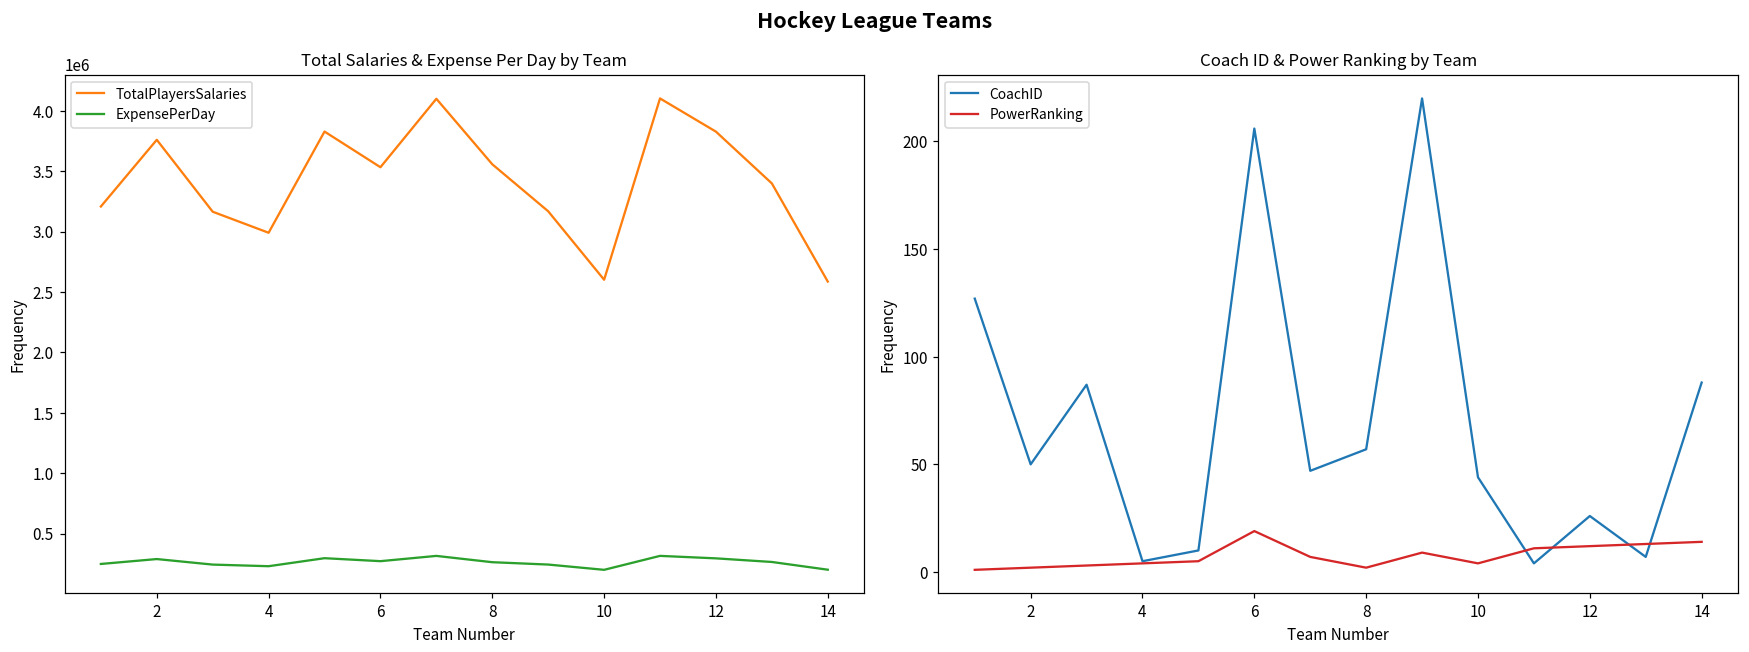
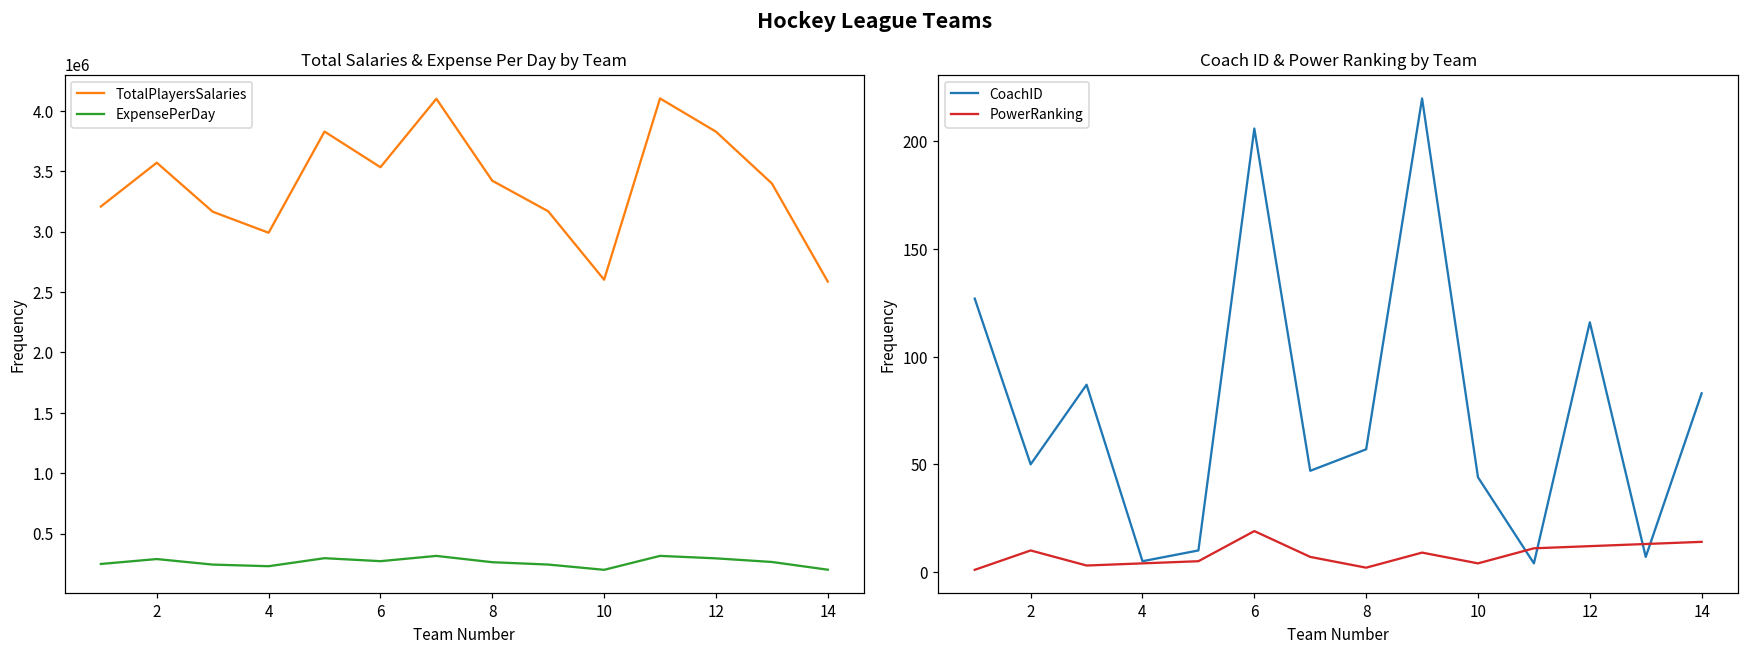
Total Salaries & Expense Per Day by Team, TotalPlayersSalaries, 2: 3760000 -> 3570000
Total Salaries & Expense Per Day by Team, TotalPlayersSalaries, 8: 3560000 -> 3420000
Coach ID & Power Ranking by Team, PowerRanking, 2: 2 -> 10
Coach ID & Power Ranking by Team, CoachID, 12: 26 -> 116
Coach ID & Power Ranking by Team, CoachID, 14: 88 -> 83
